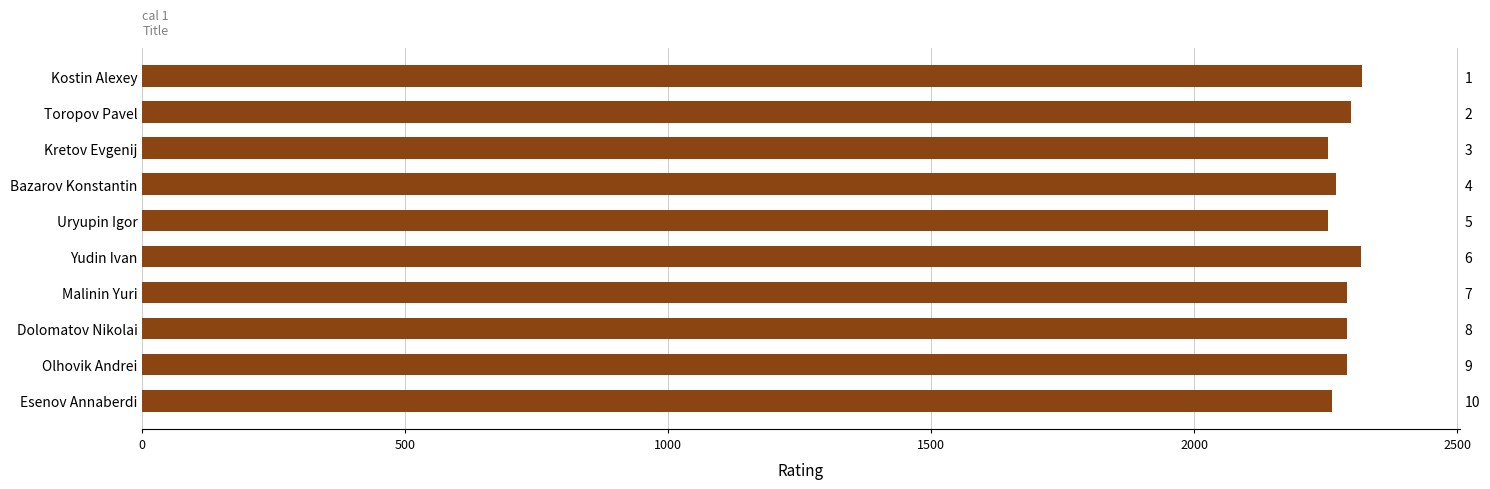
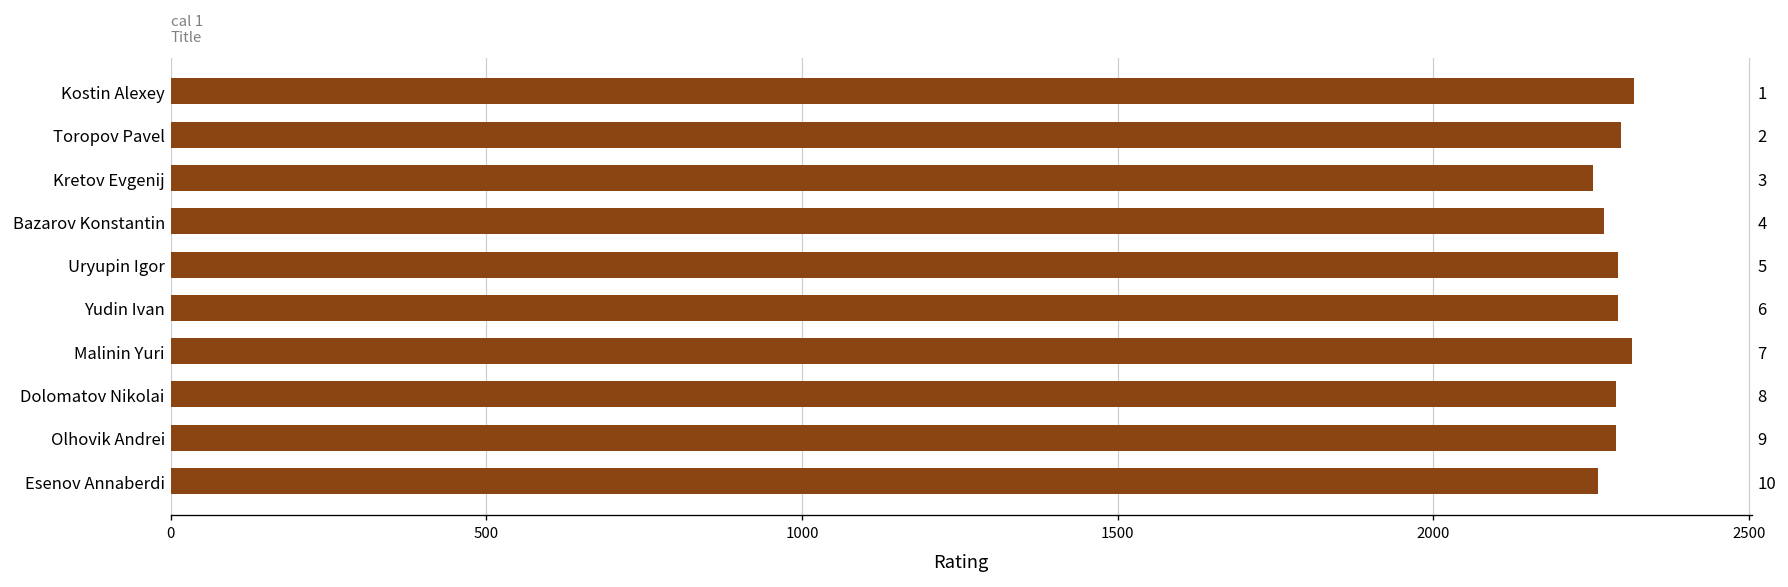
Uryupin Igor: 2250 -> 2290
Yudin Ivan: 2320 -> 2290
Malinin Yuri: 2290 -> 2320
